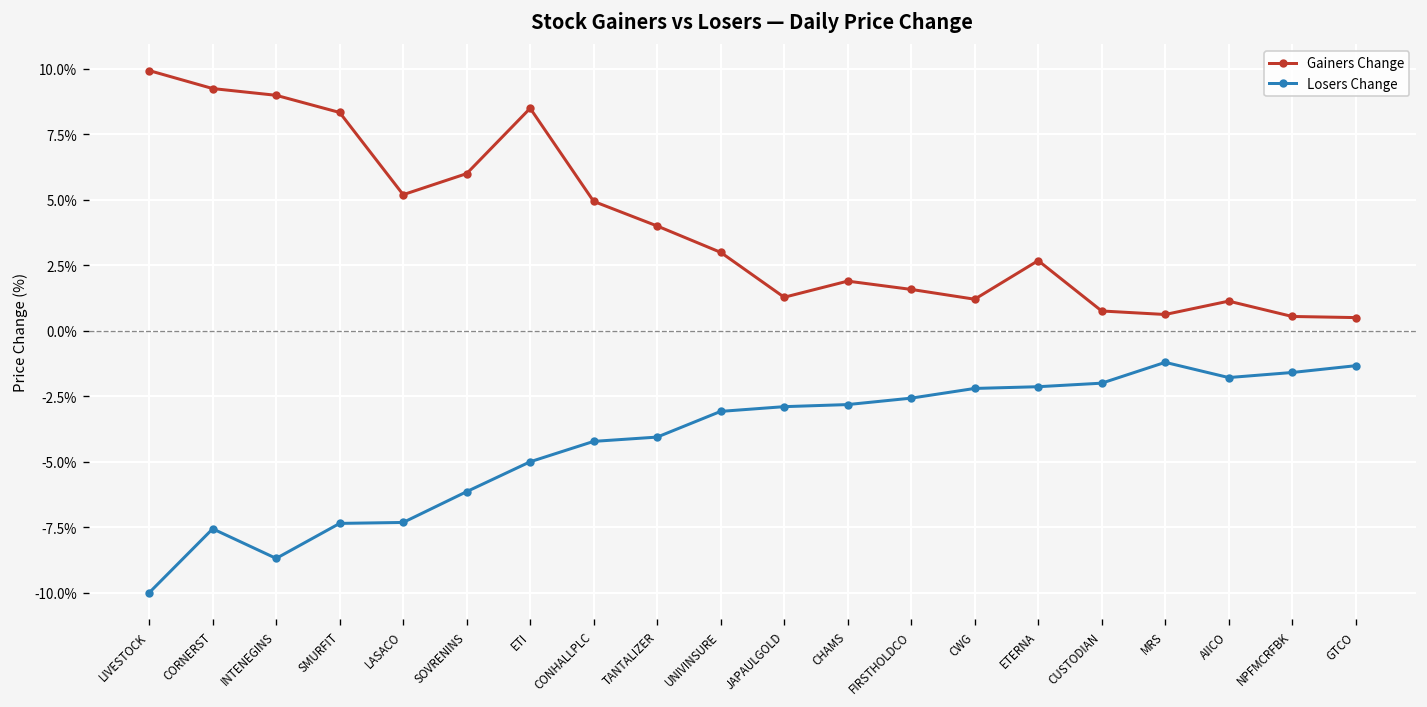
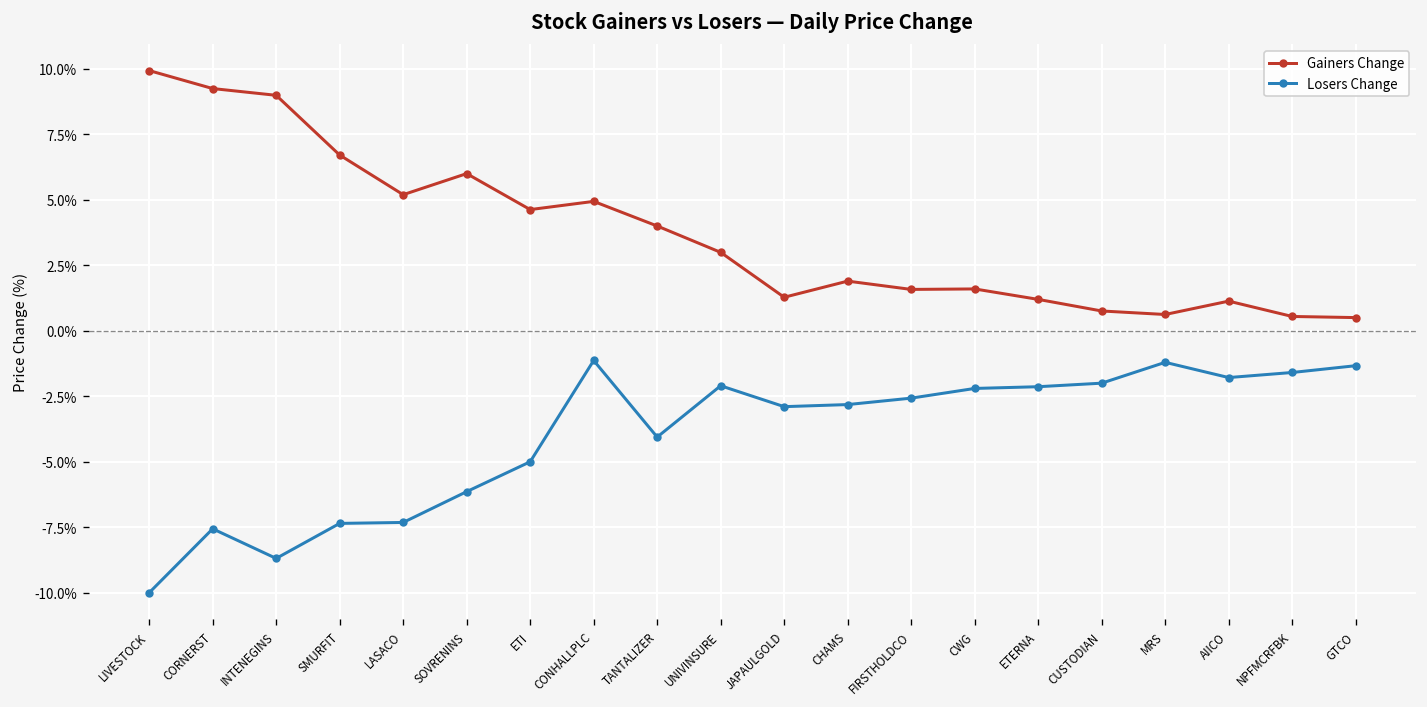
Gainers Change, SMURFIT: 8.3% -> 6.7%
Gainers Change, ETI: 8.5% -> 4.6%
Losers Change, CONHALLPLC: -4.2% -> -1.1%
Losers Change, UNIVINSURE: -3.1% -> -2.1%
Gainers Change, CWG: 1.2% -> 1.6%
Gainers Change, ETERNA: 2.7% -> 1.2%
